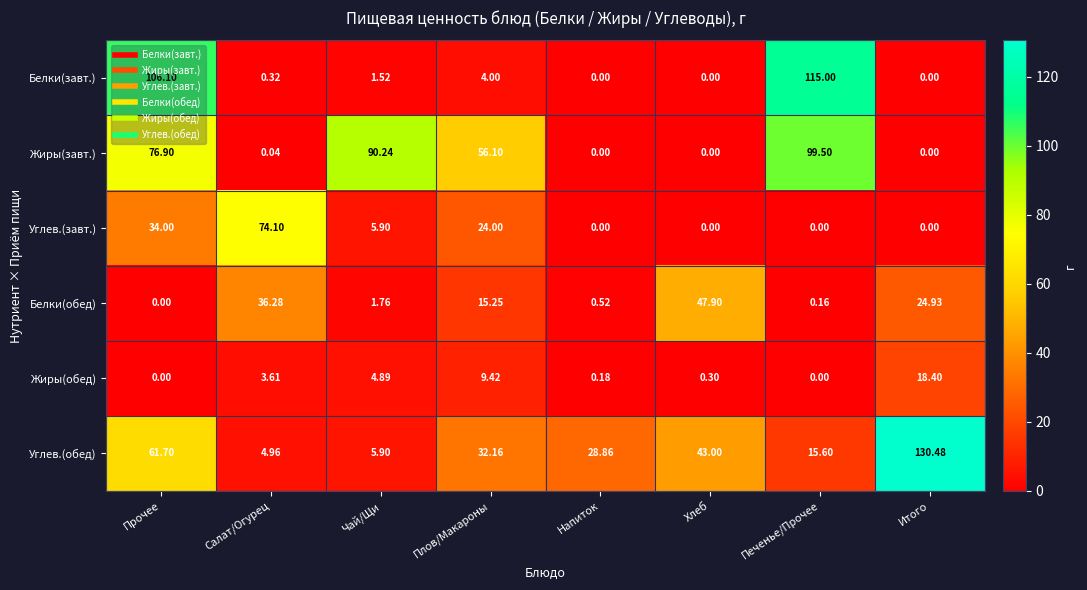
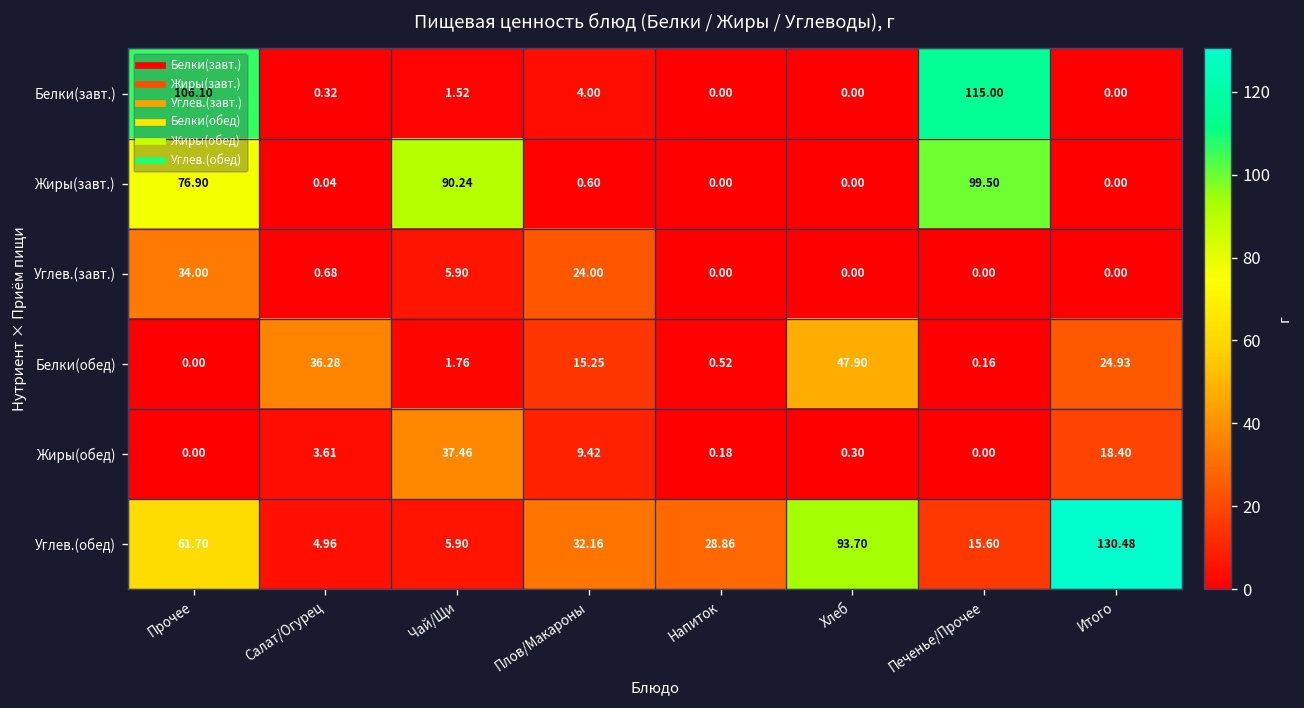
Жиры(завт.), Плов/Макароны: 56.10 -> 0.60
Углев.(завт.), Салат/Огурец: 74.10 -> 0.68
Жиры(обед), Чай/Щи: 4.89 -> 37.46
Углев.(обед), Хлеб: 43.00 -> 93.70
